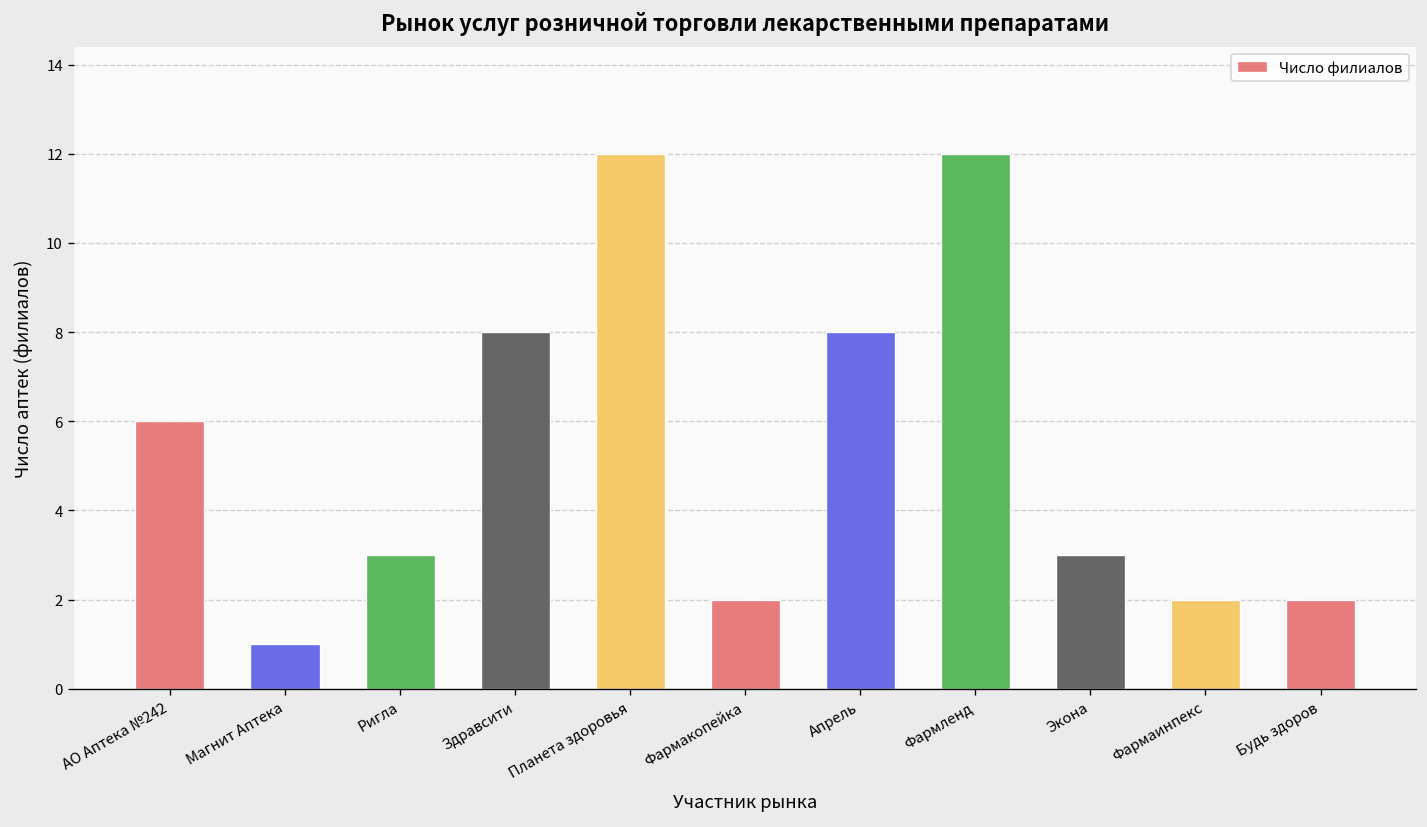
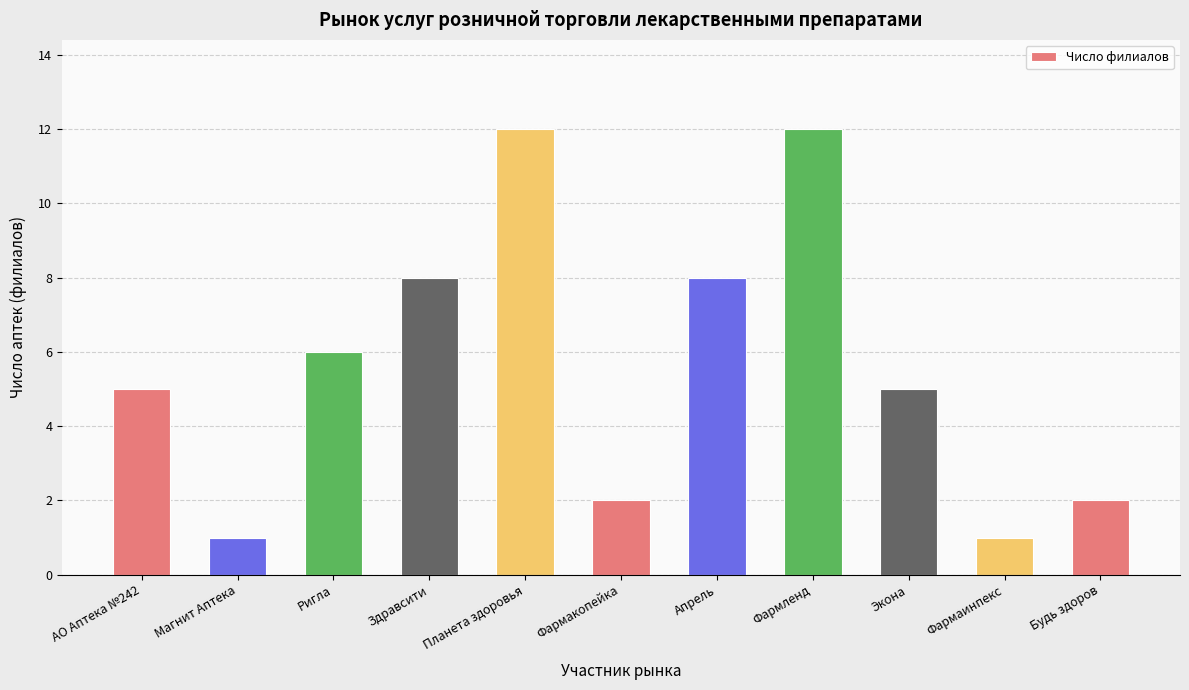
АО Аптека №242: 6 -> 5
Ригла: 3 -> 6
Экона: 3 -> 5
Фармаинпекс: 2 -> 1
